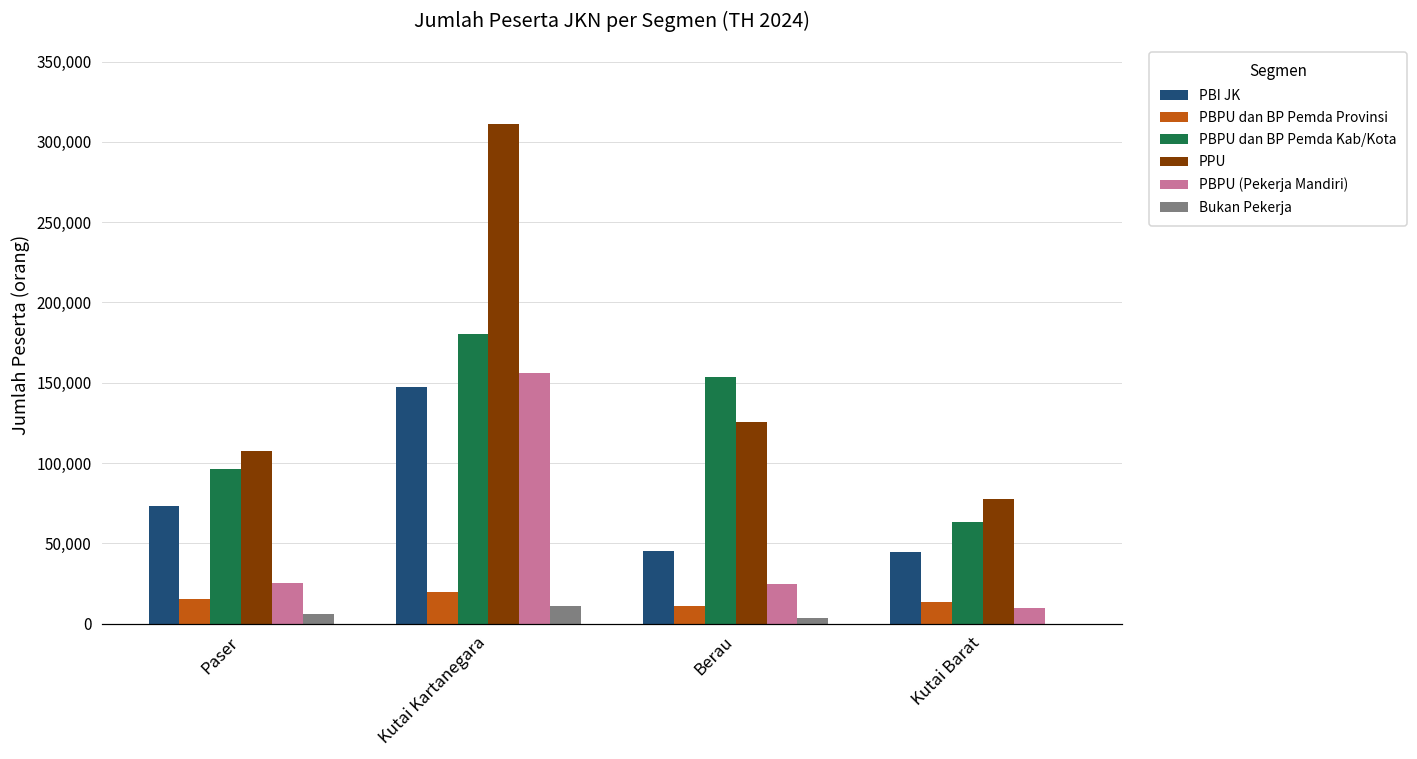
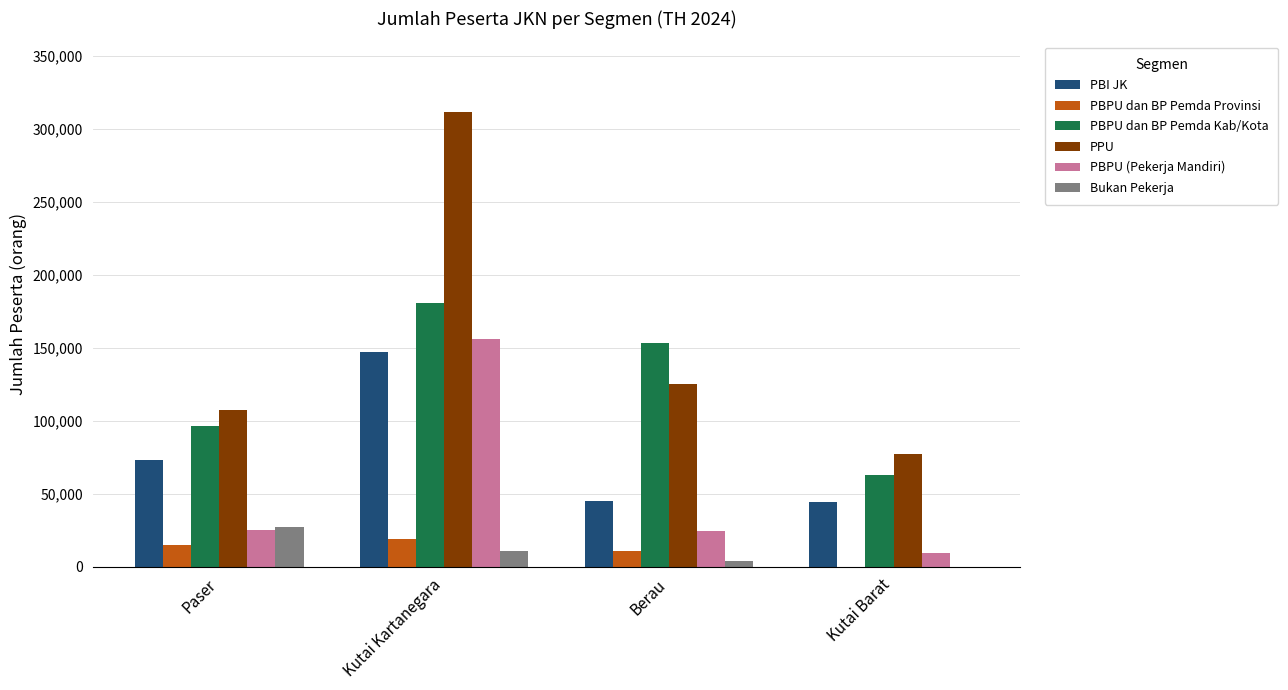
Bukan Pekerja, Paser: 6,000 -> 27,000
PBPU dan BP Pemda Provinsi, Kutai Barat: 14,000 -> 0
